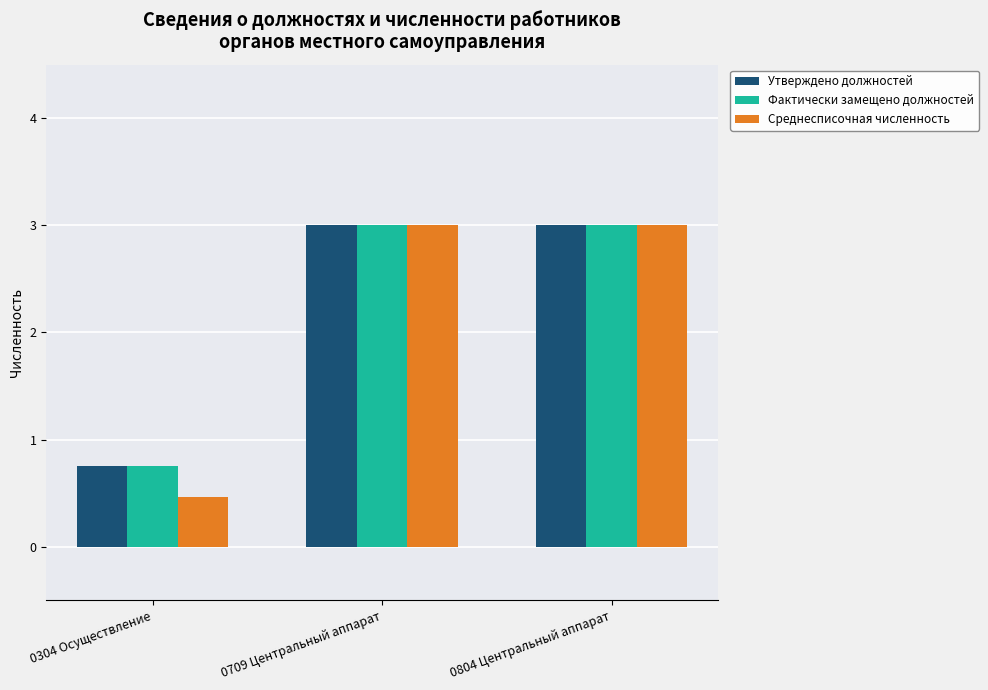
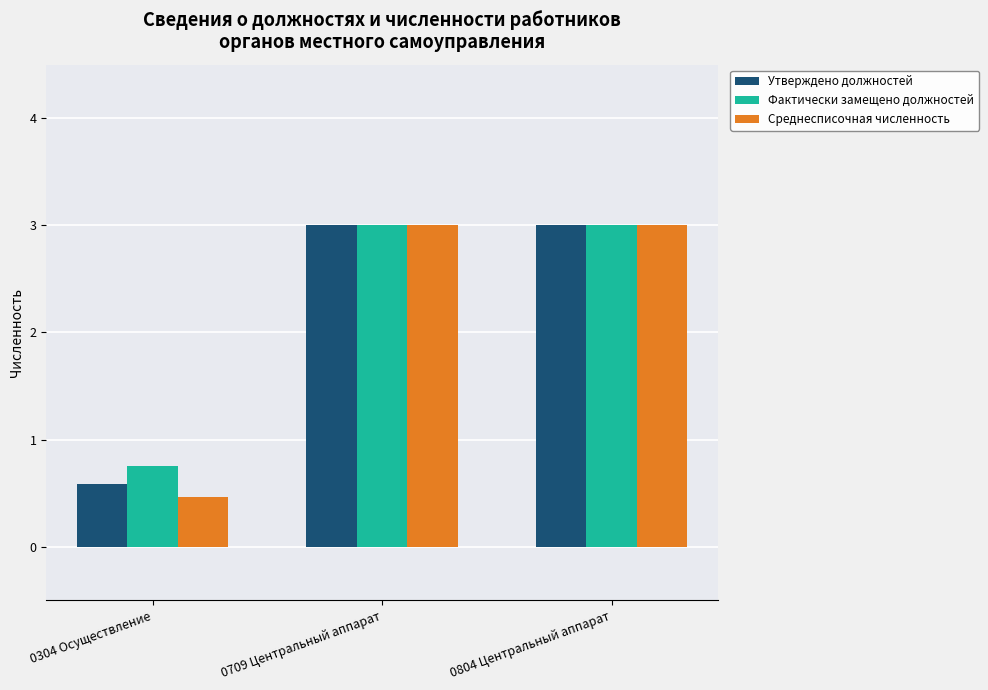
Утверждено должностей, 0304 Осуществление: 0.75 -> 0.59
